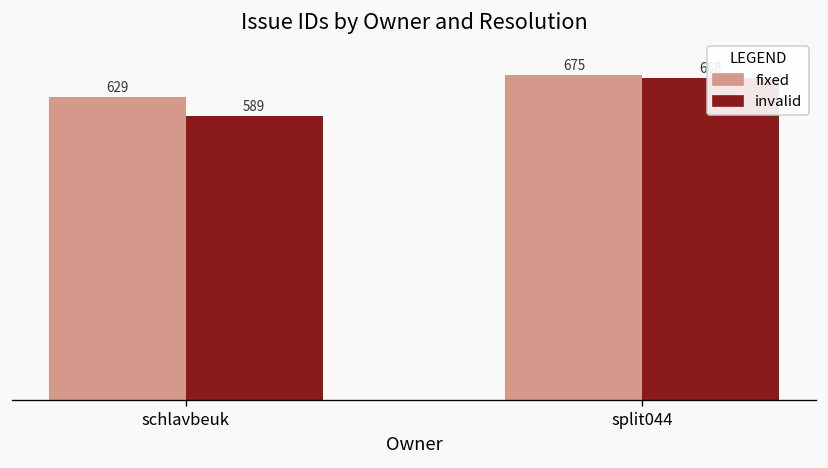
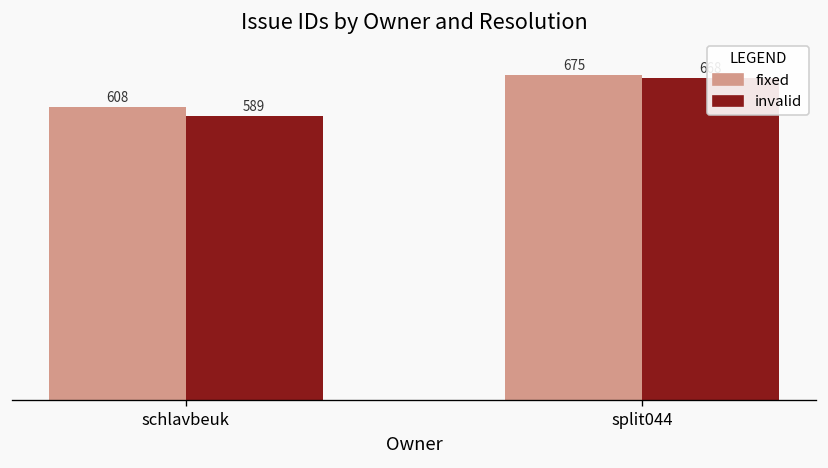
fixed, schlavbeuk: 629 -> 608
